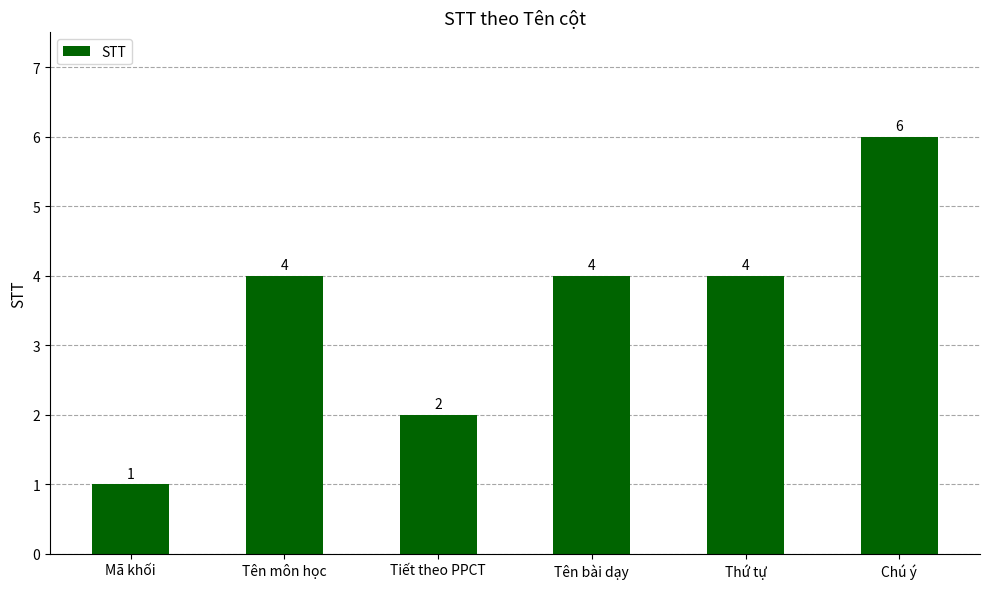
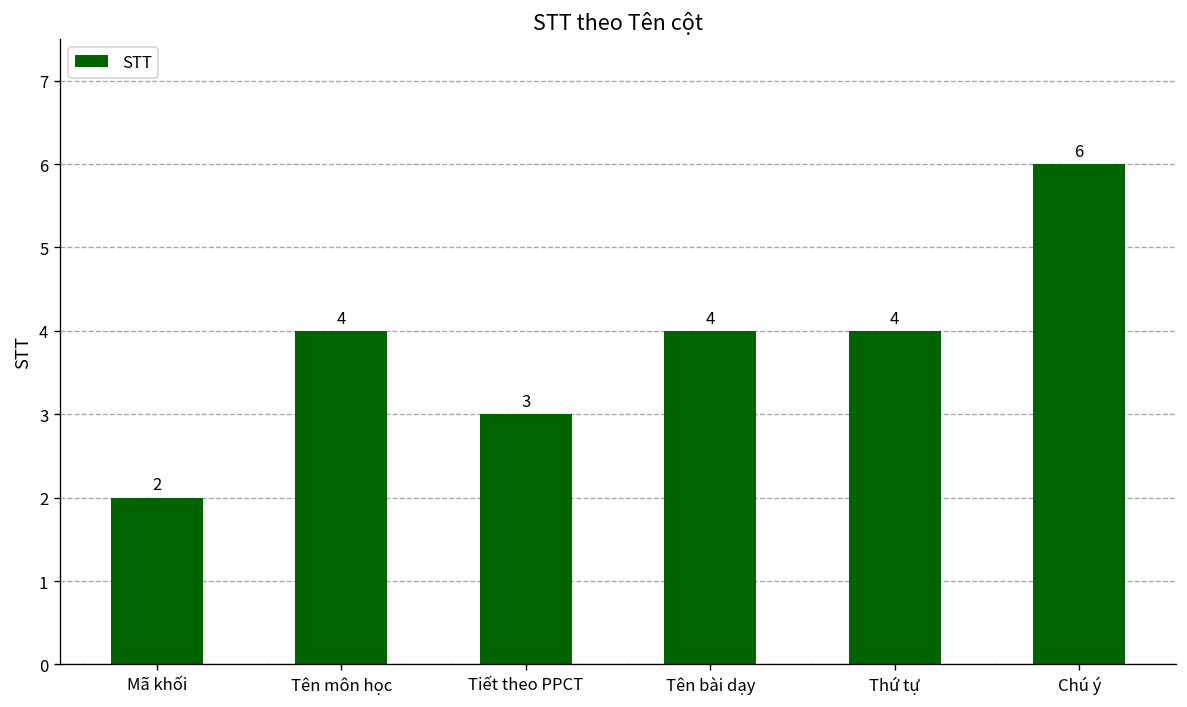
Mã khối: 1 -> 2
Tiết theo PPCT: 2 -> 3
